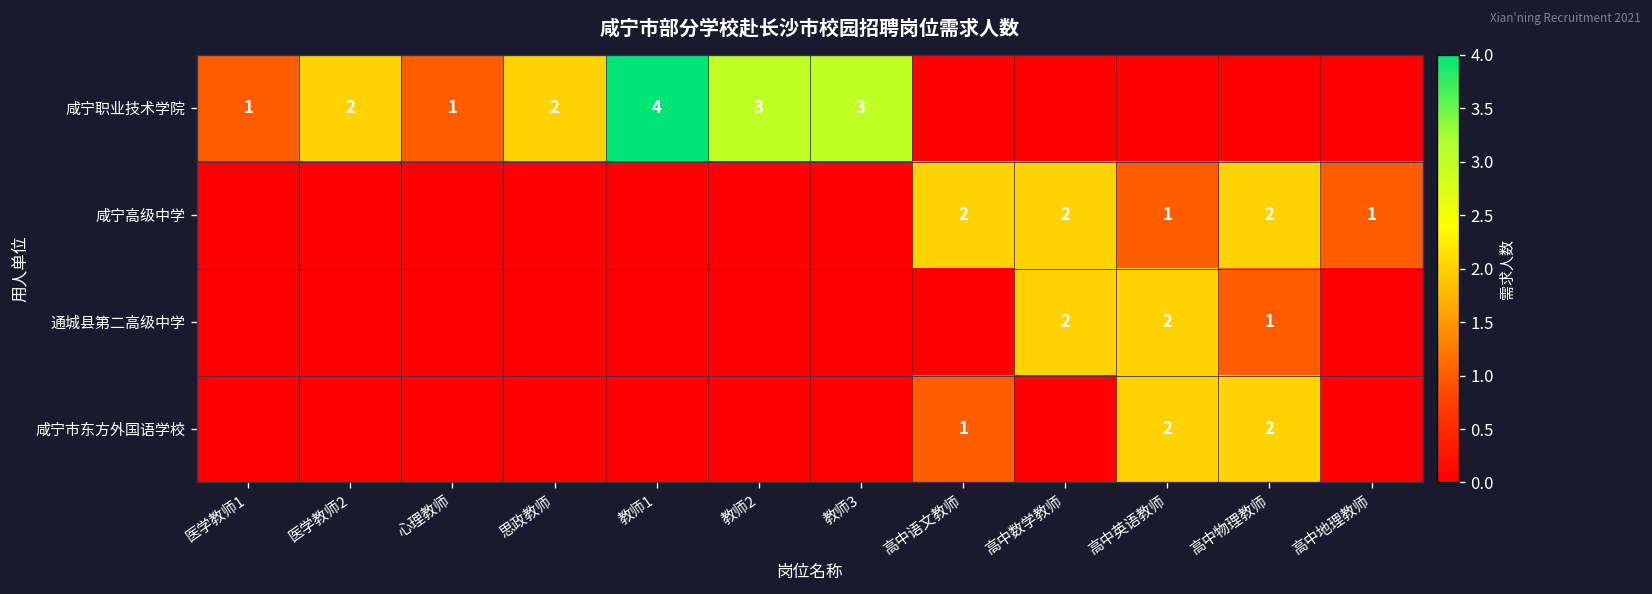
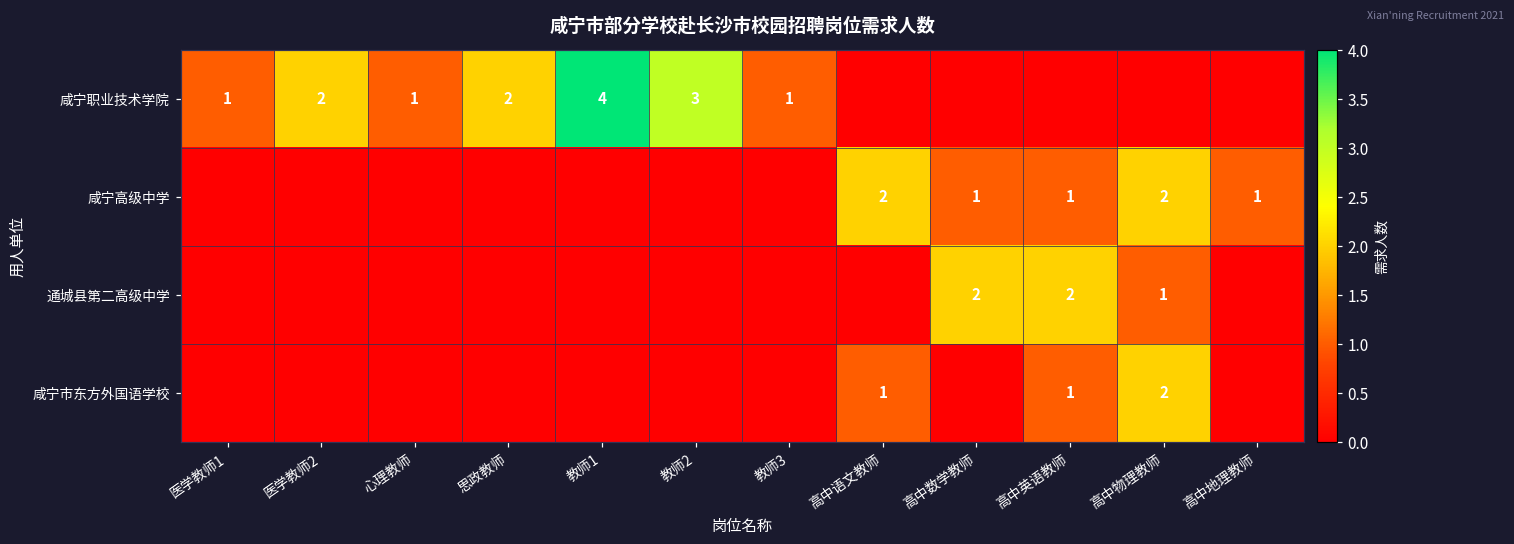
咸宁职业技术学院, 教师3: 3 -> 1
咸宁高级中学, 高中数学教师: 2 -> 1
咸宁市东方外国语学校, 高中英语教师: 2 -> 1
